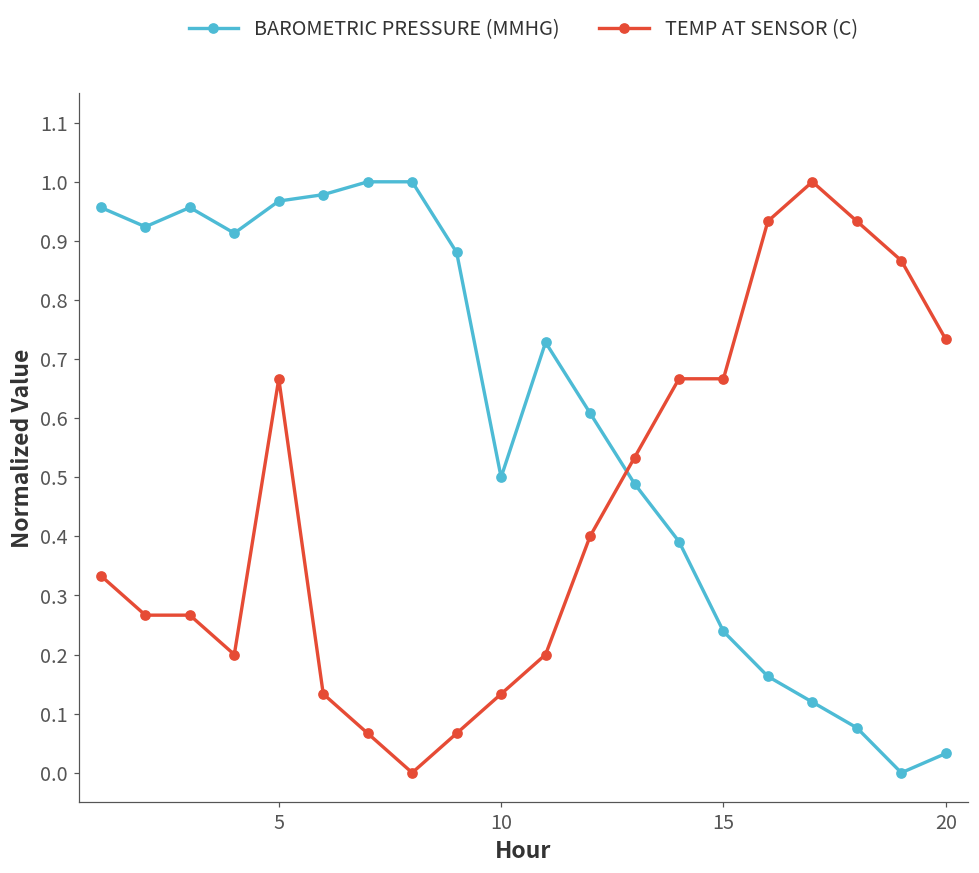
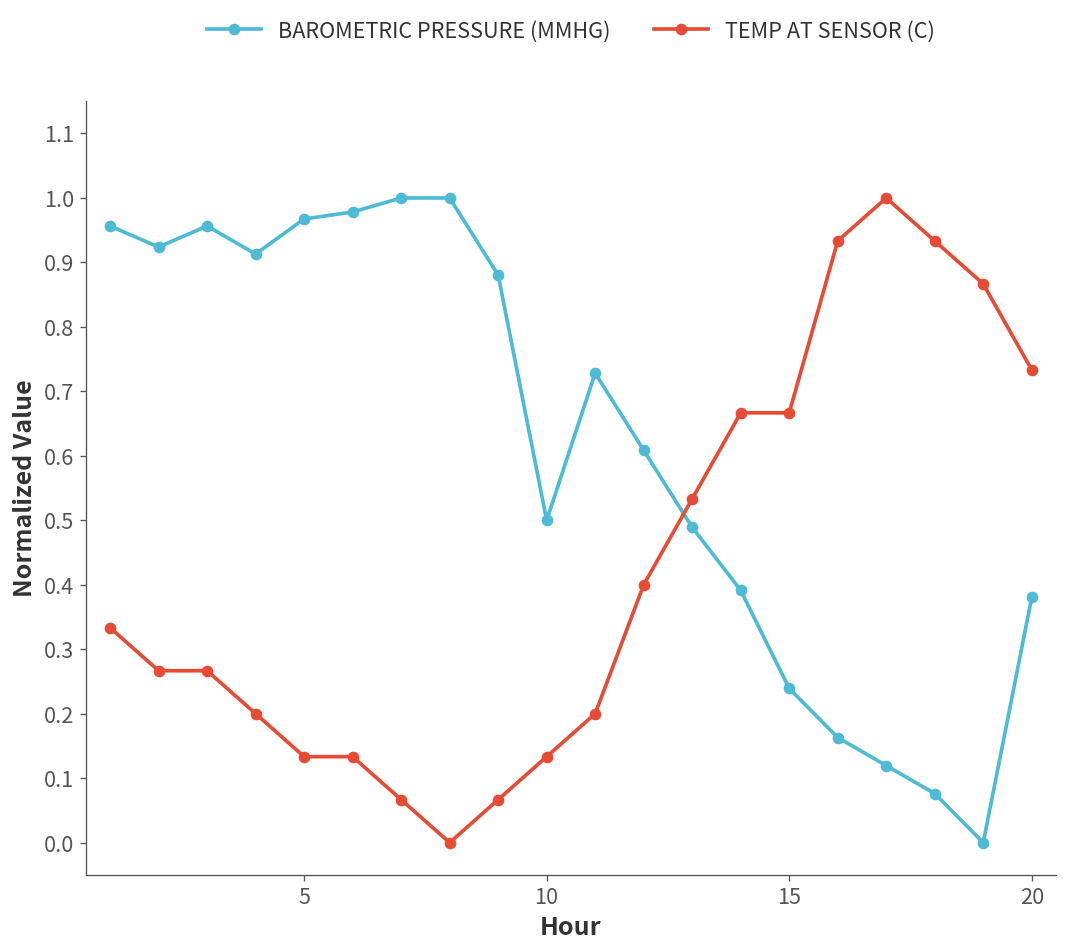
TEMP AT SENSOR (C), 5: 0.67 -> 0.13
BAROMETRIC PRESSURE (MMHG), 20: 0.03 -> 0.38
